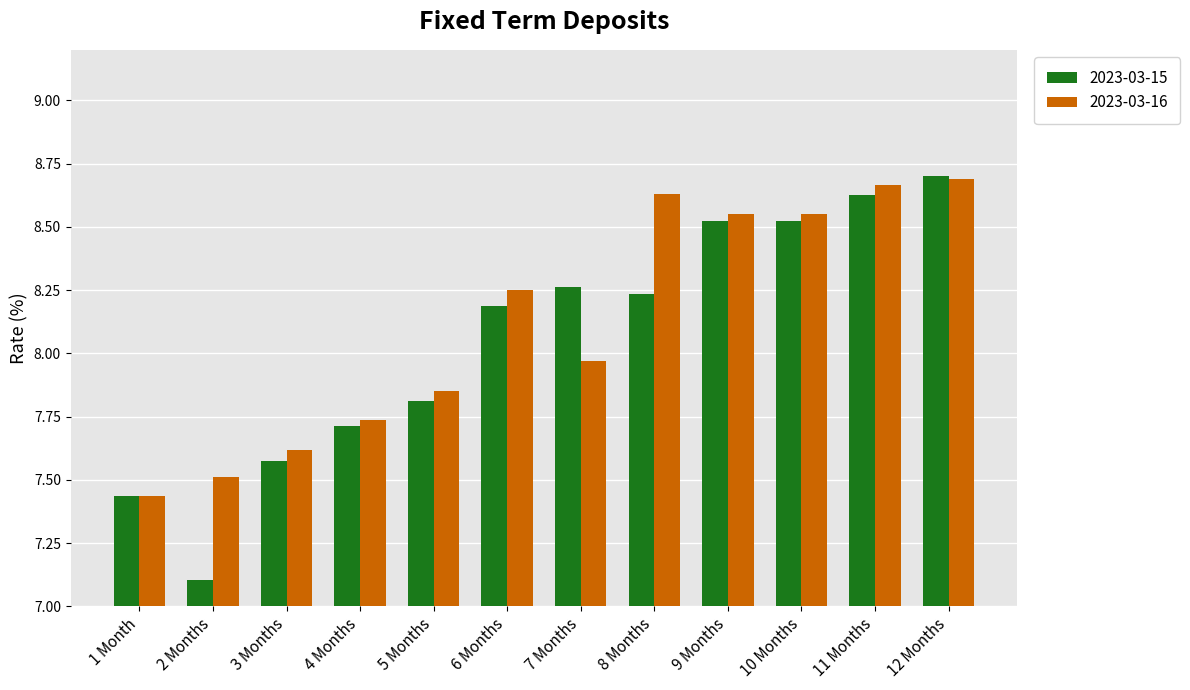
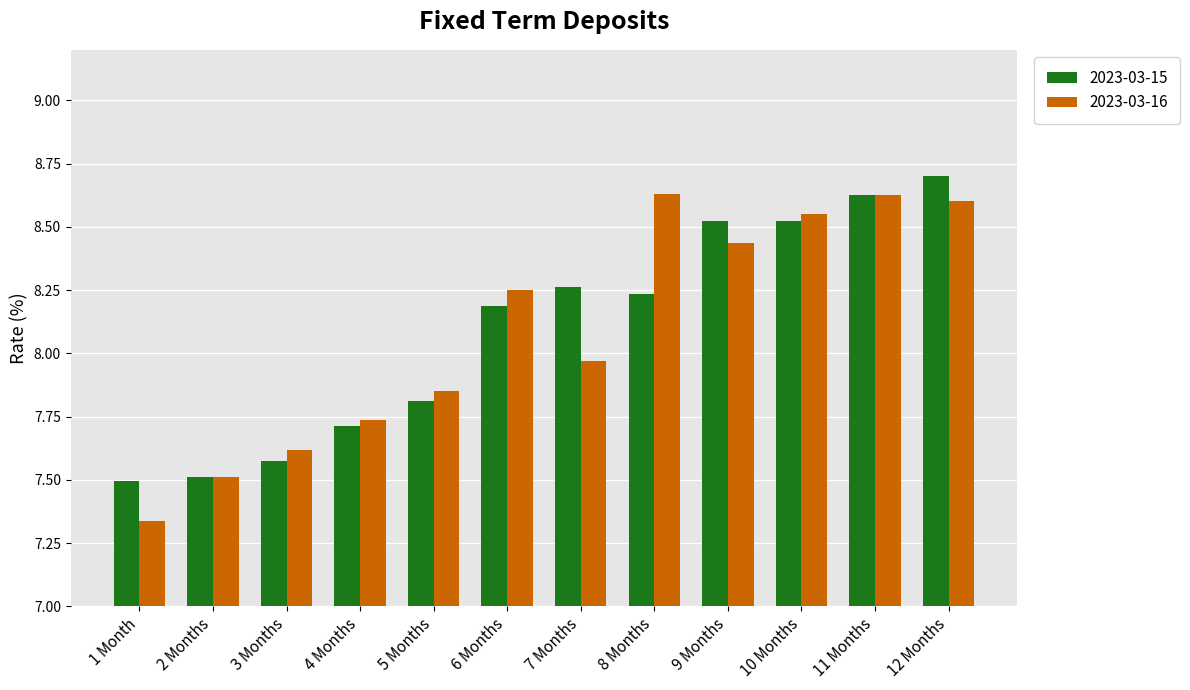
2023-03-15, 1 Month: 7.44 -> 7.49
2023-03-16, 1 Month: 7.44 -> 7.34
2023-03-15, 2 Months: 7.11 -> 7.51
2023-03-16, 9 Months: 8.55 -> 8.44
2023-03-16, 11 Months: 8.67 -> 8.63
2023-03-16, 12 Months: 8.69 -> 8.60
